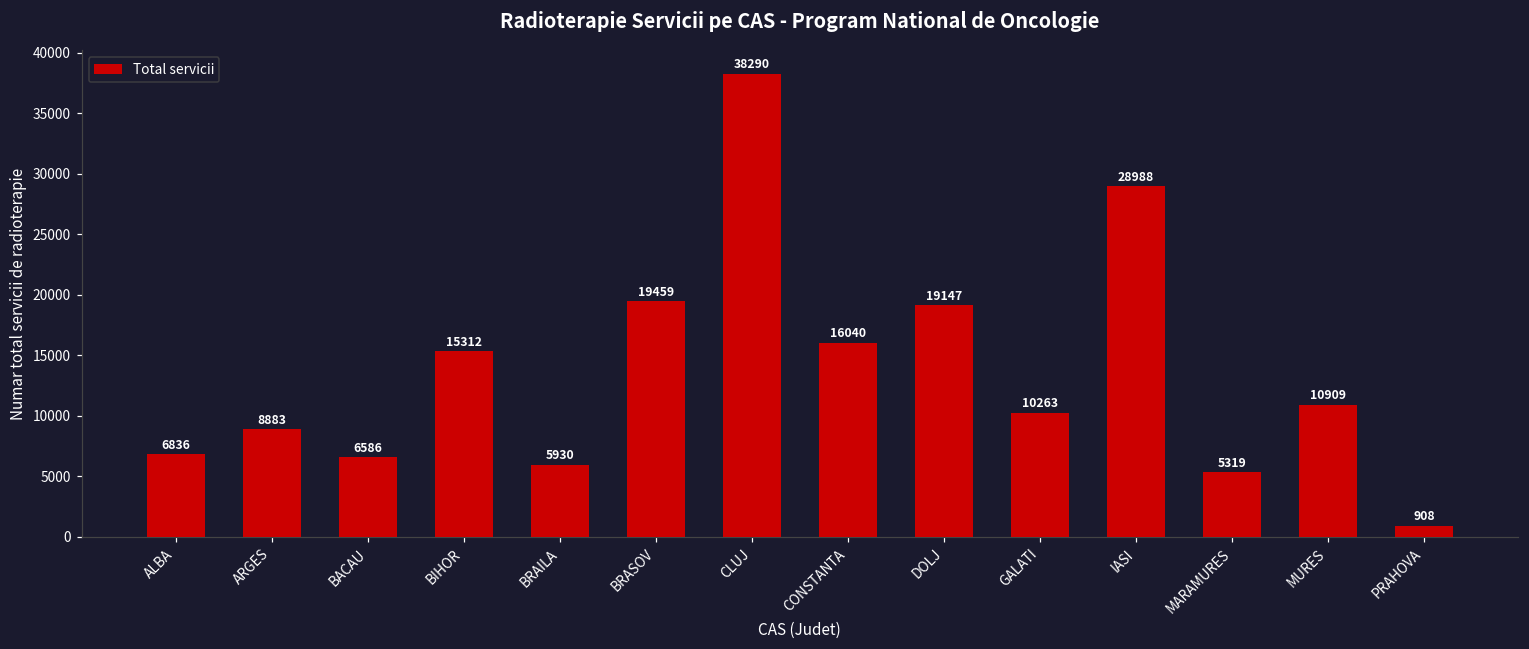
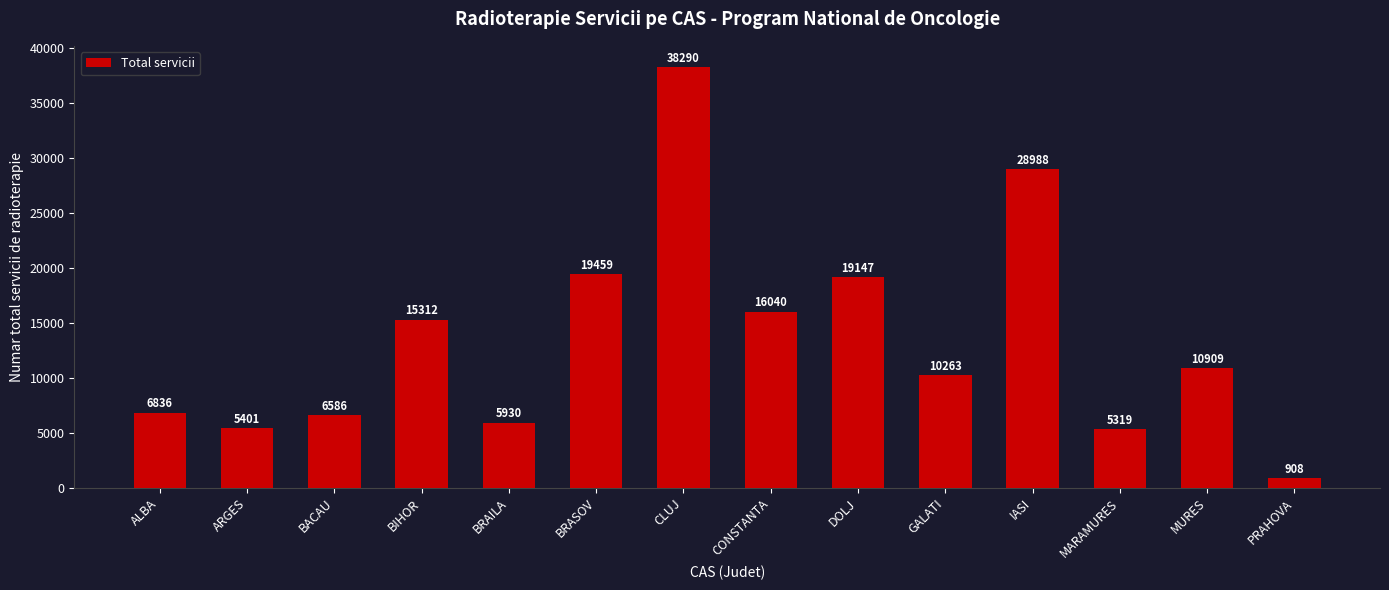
ARGES: 8883 -> 5401
